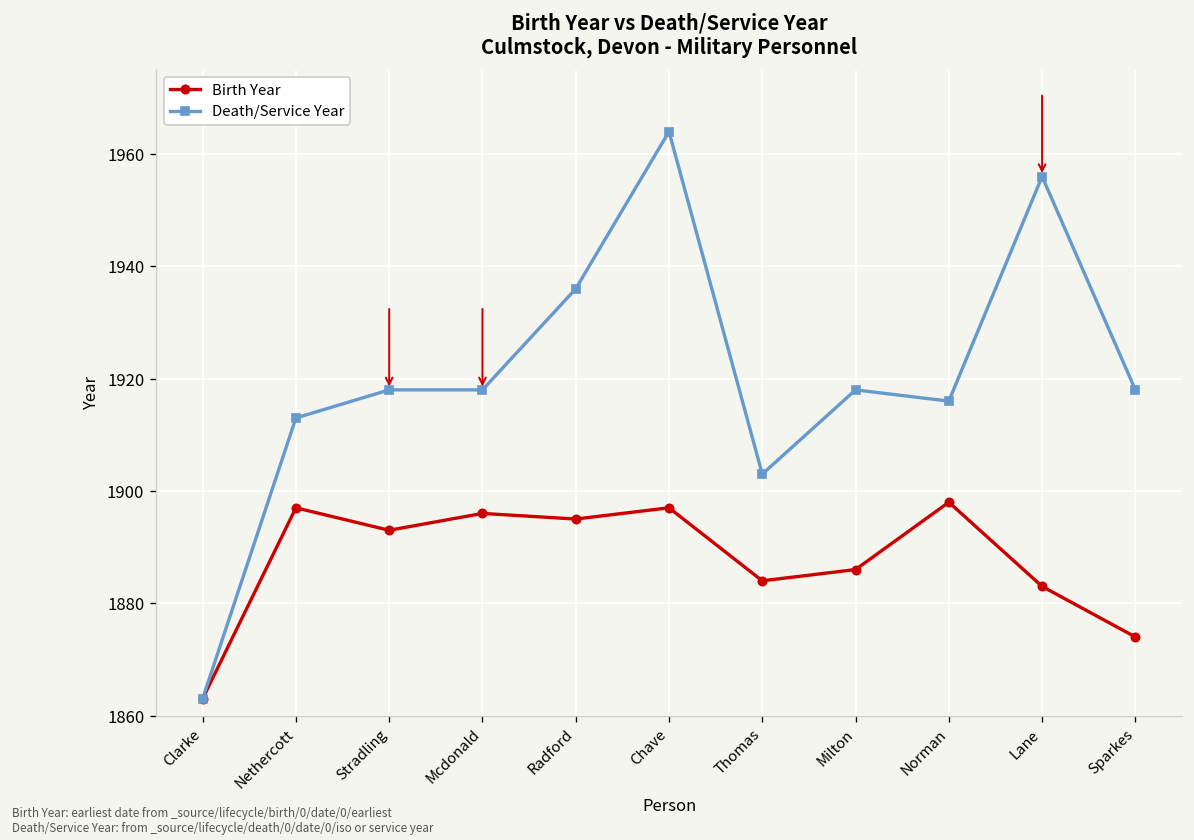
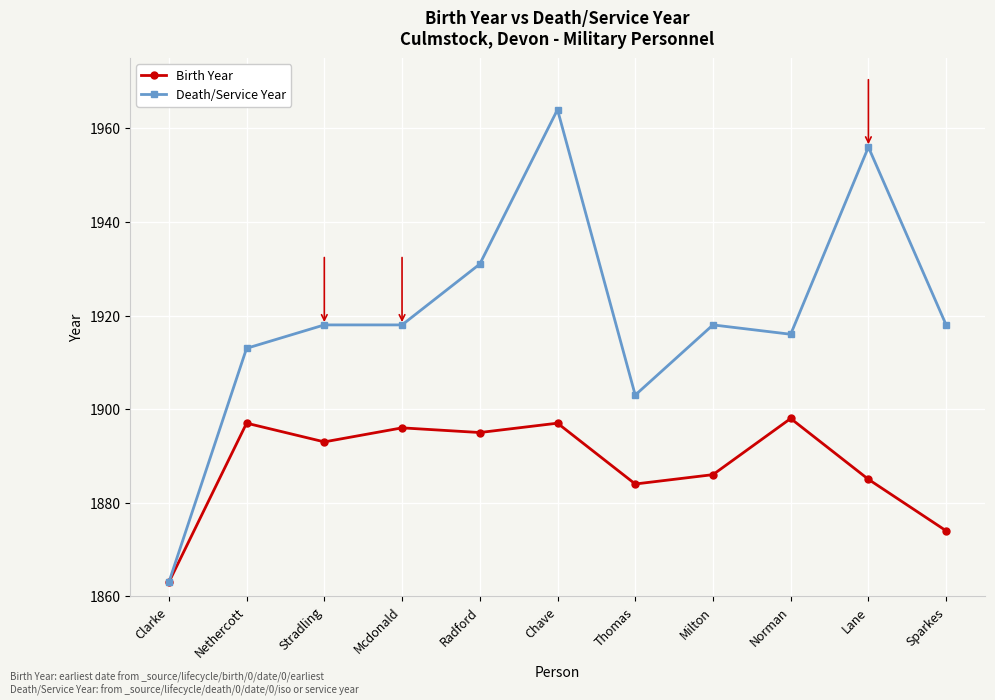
Death/Service Year, Radford: 1936 -> 1931
Birth Year, Lane: 1883 -> 1885
